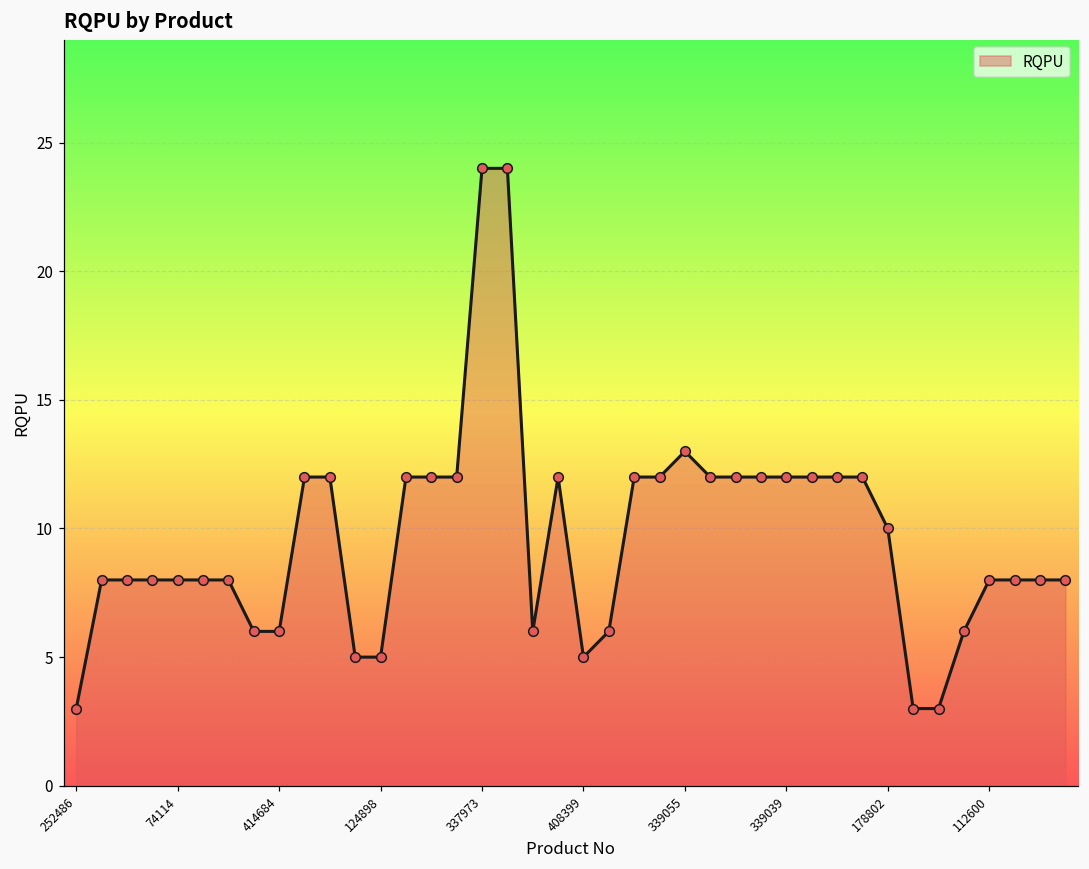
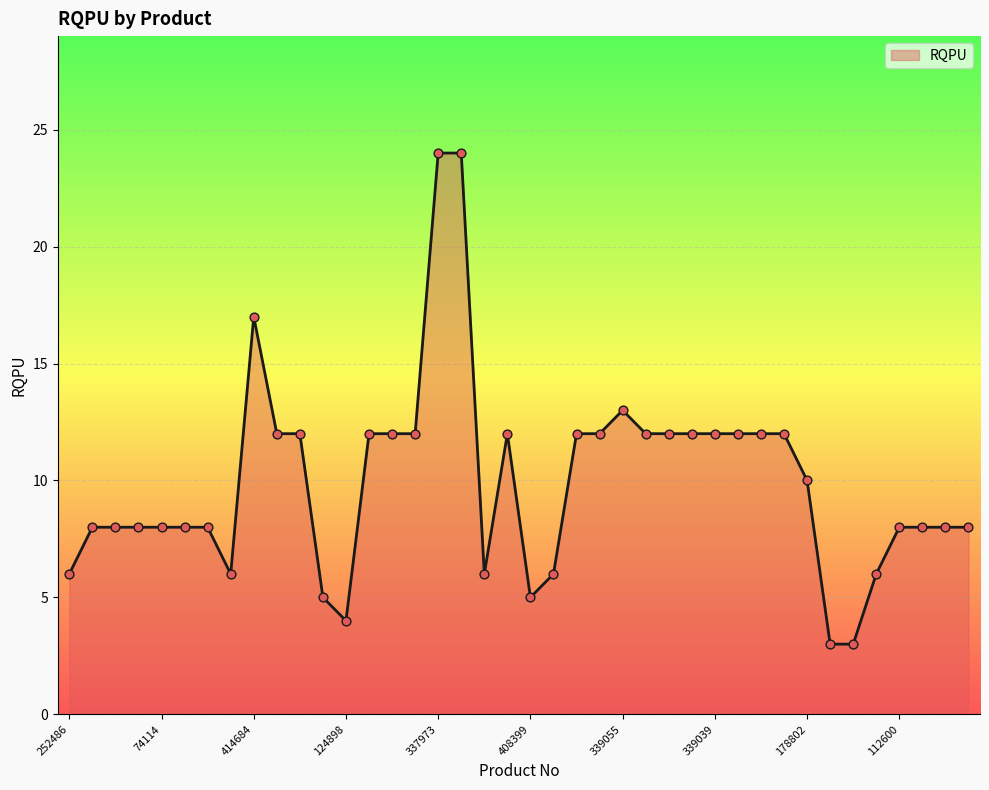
252486: 3 -> 6
414684: 6 -> 17
124898: 5 -> 4
